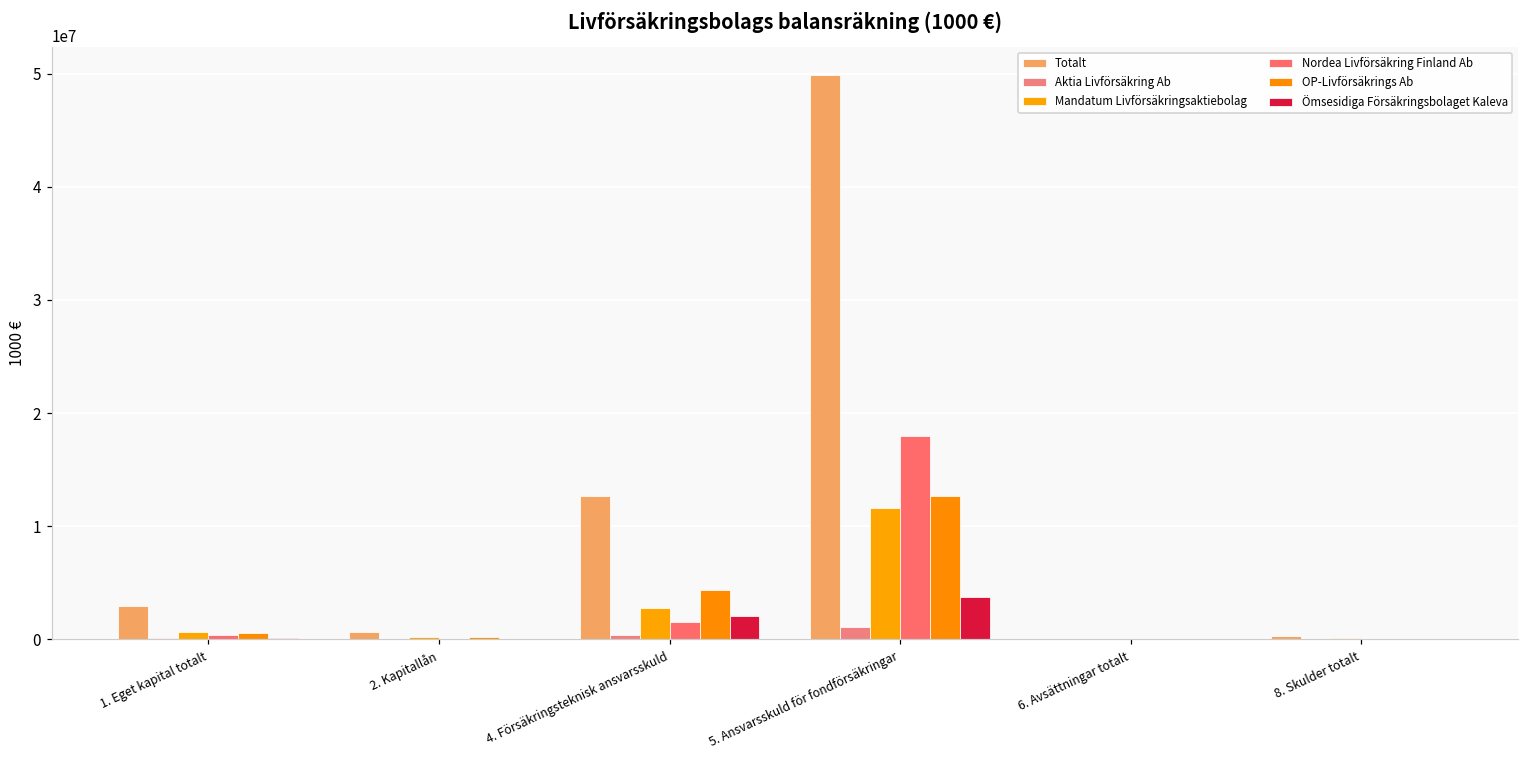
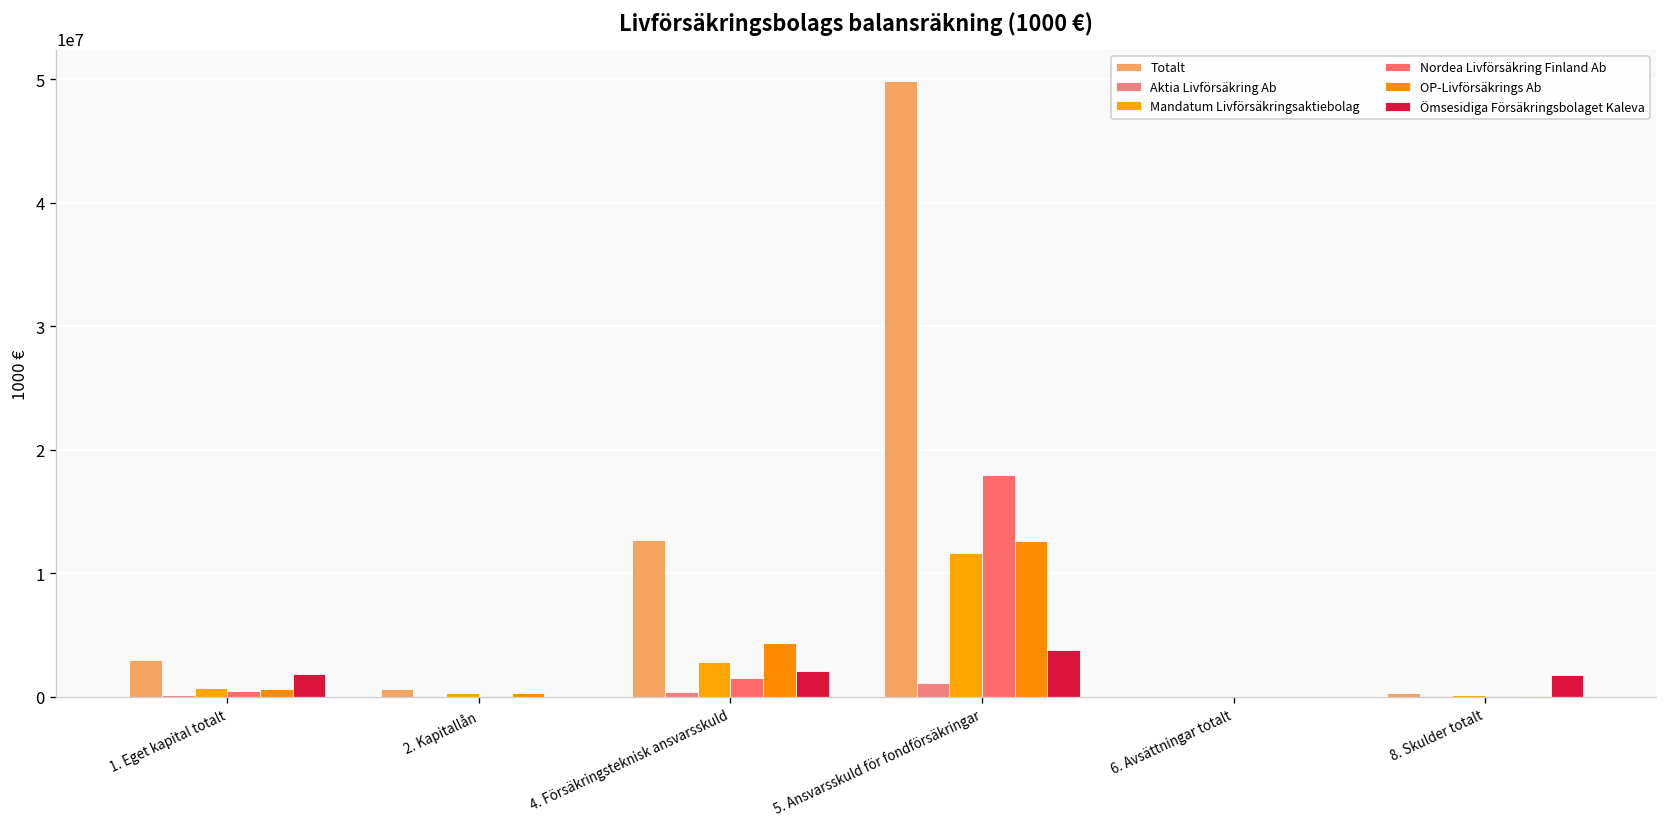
Ömsesidiga Försäkringsbolaget Kaleva, 1. Eget kapital totalt: 200000 -> 1800000
Ömsesidiga Försäkringsbolaget Kaleva, 8. Skulder totalt: 0 -> 1800000
